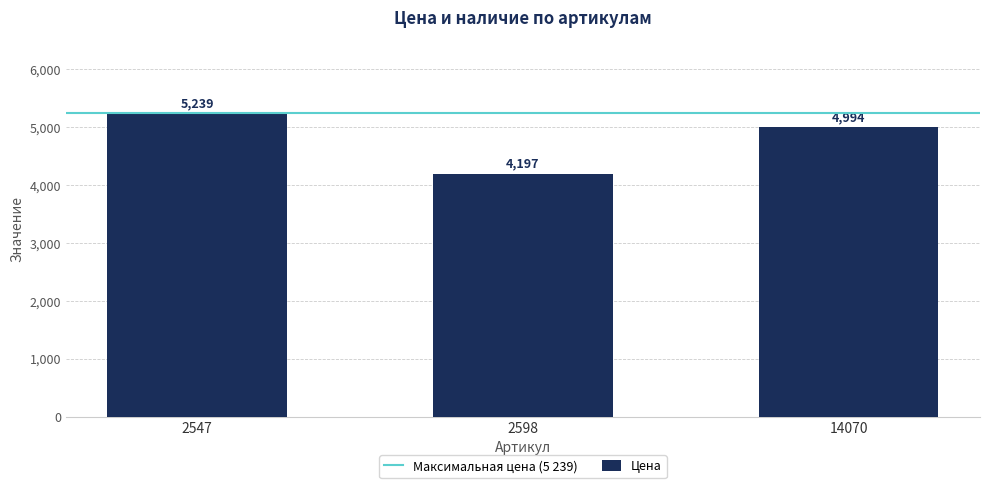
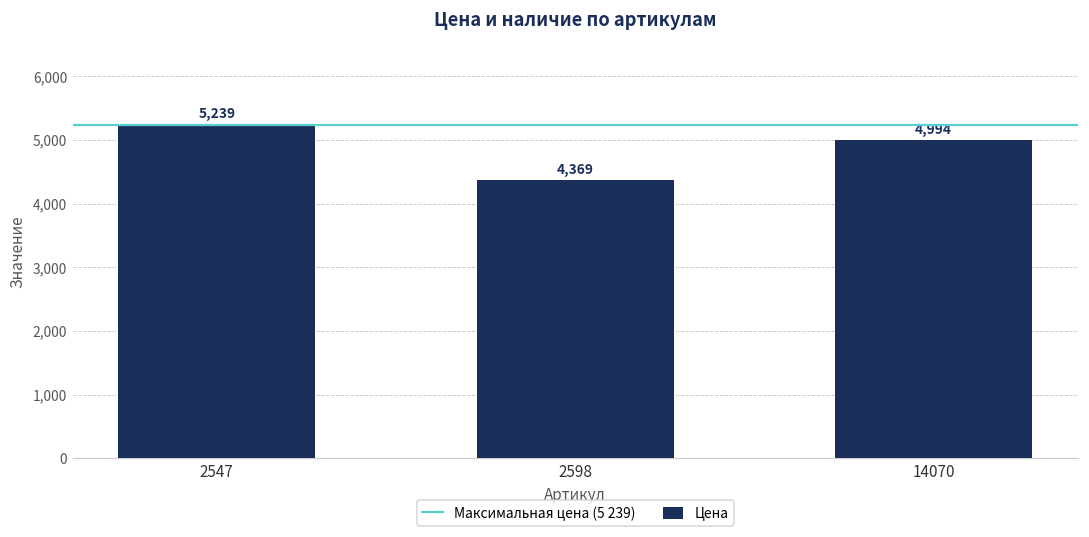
2598: 4,197 -> 4,369
